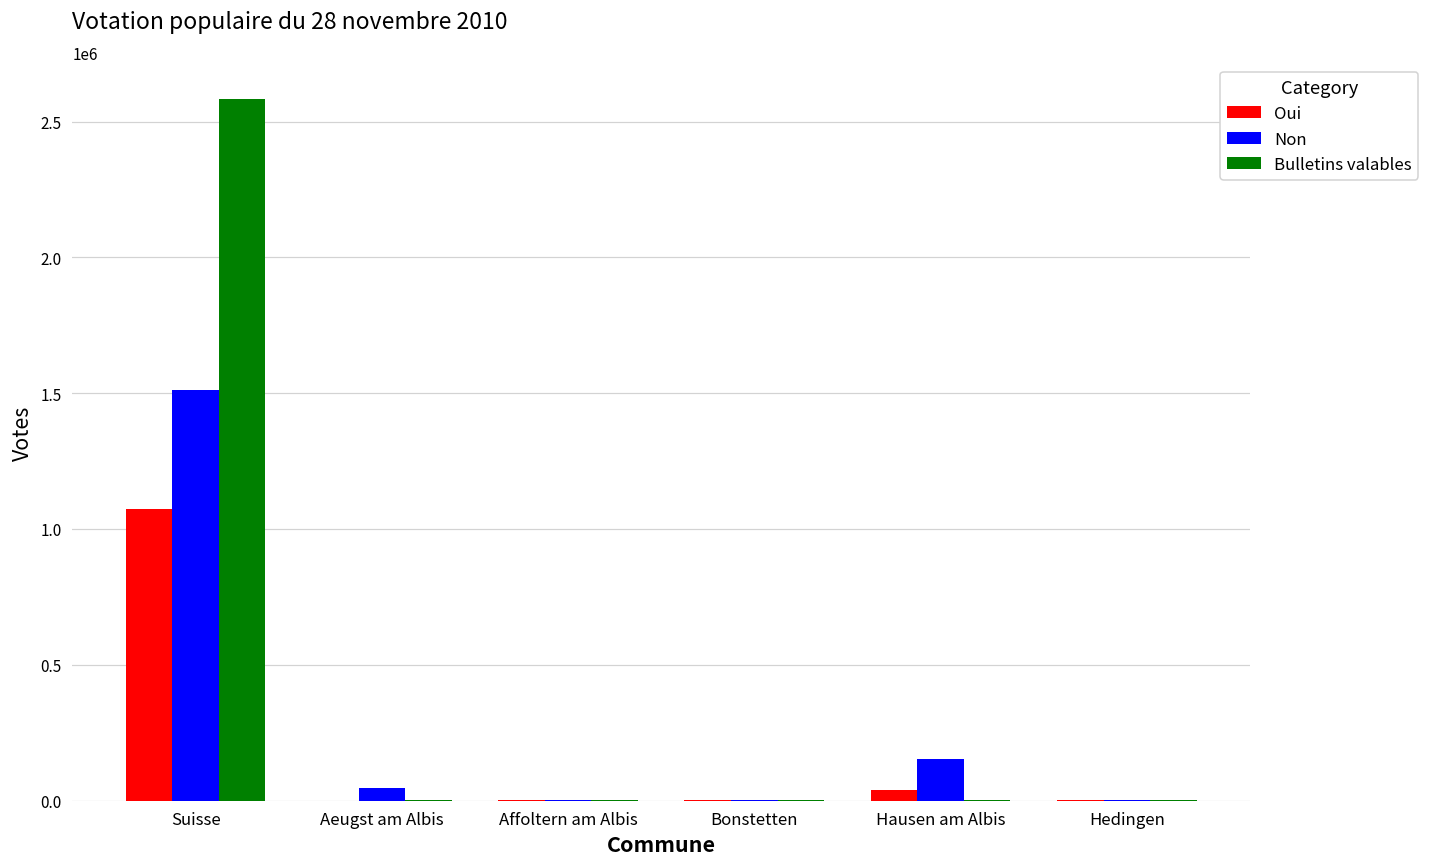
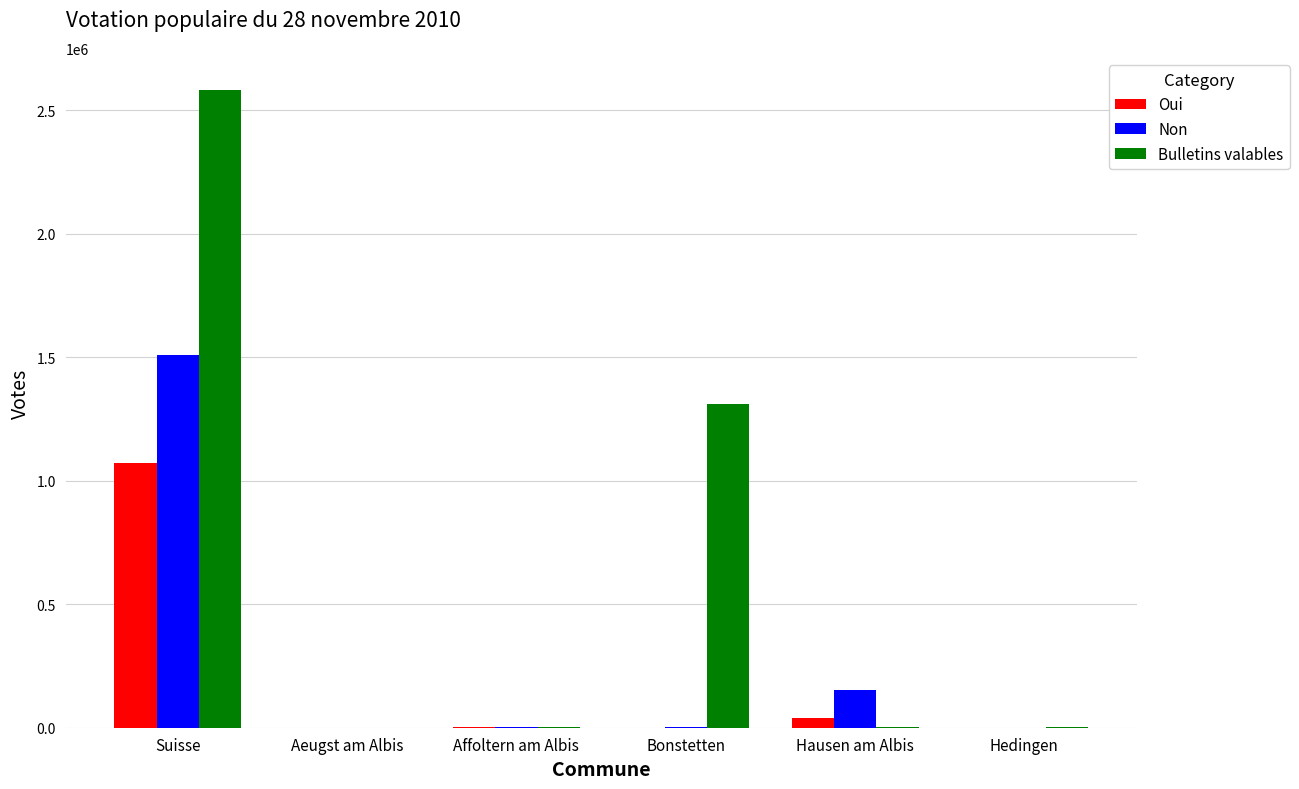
Non, Aeugst am Albis: 50000 -> 0
Bulletins valables, Bonstetten: 0 -> 1310000
